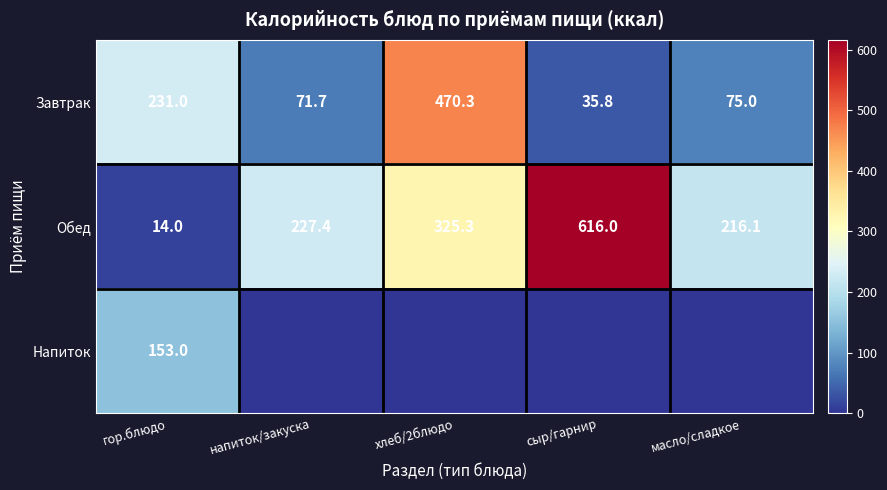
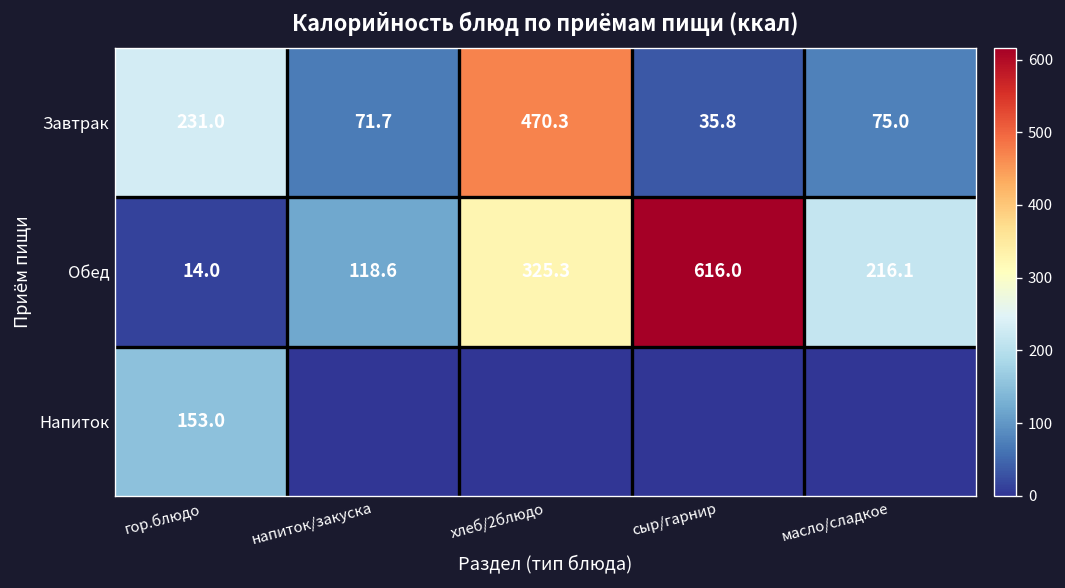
Обед, напиток/закуска: 227.4 -> 118.6
